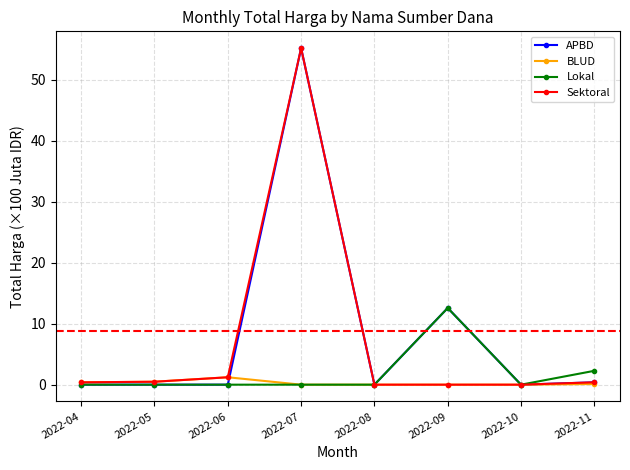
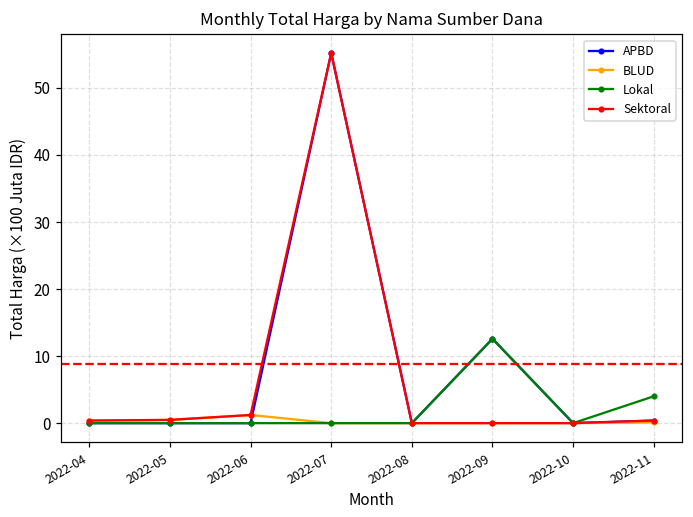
Lokal, 2022-11: 2 -> 4
